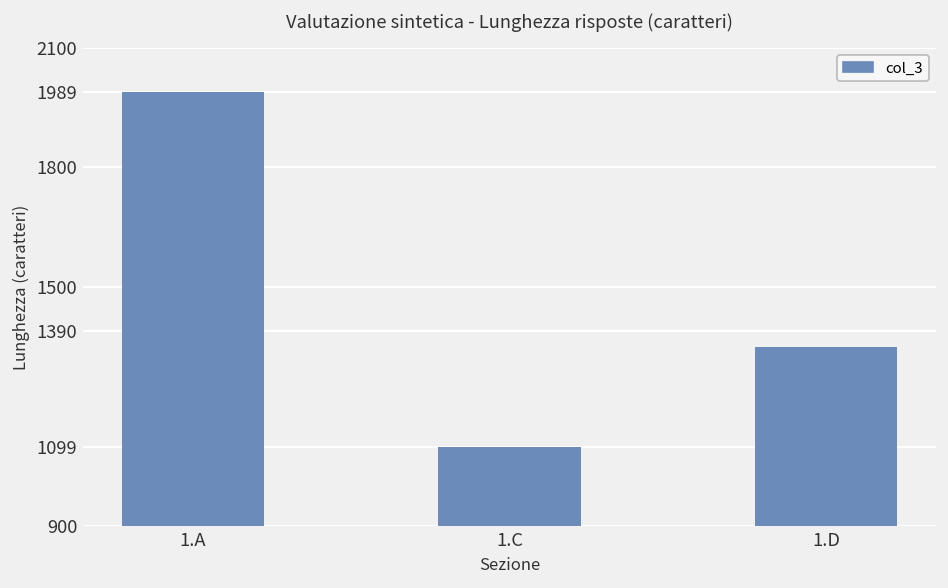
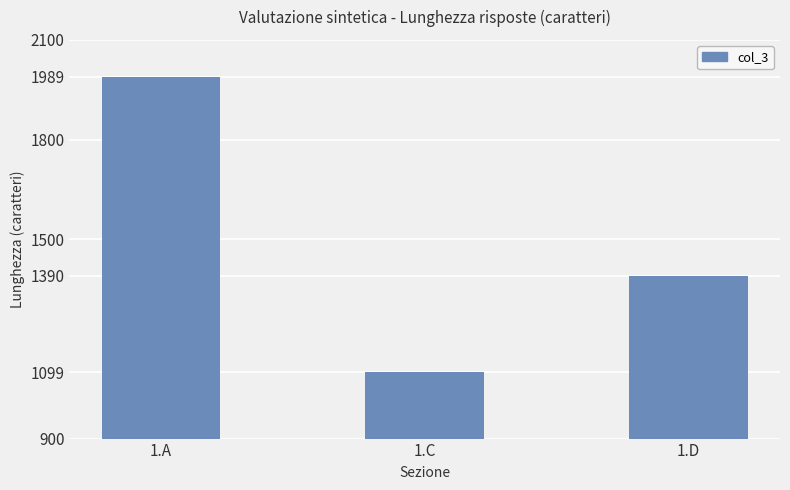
1.D: 1350 -> 1390
